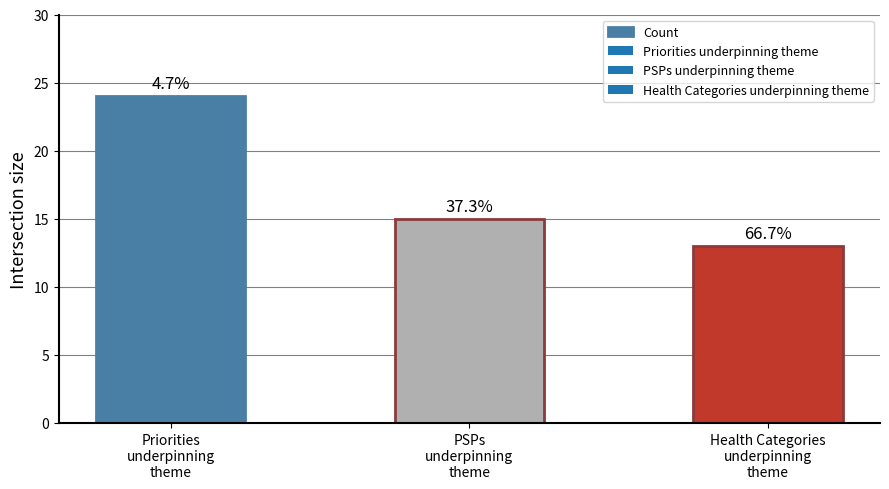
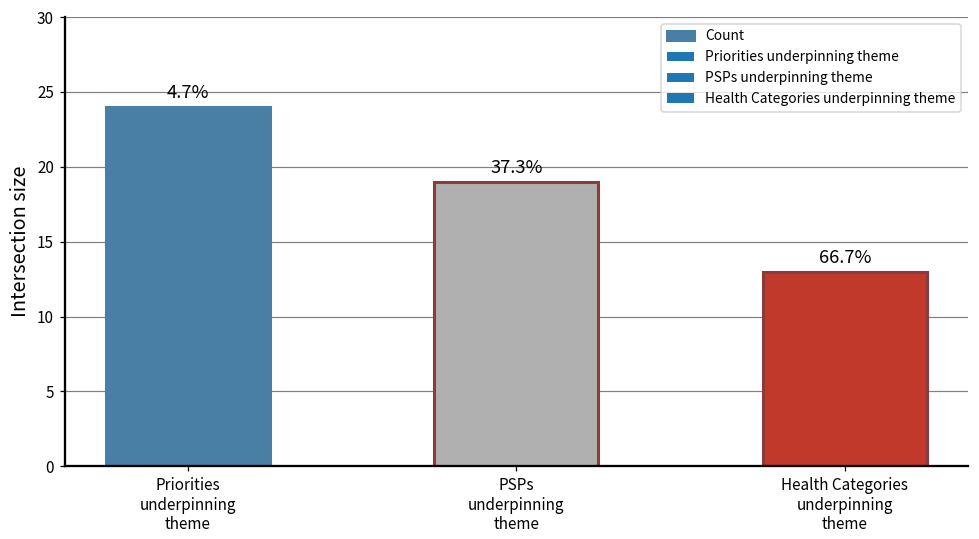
PSPs underpinning theme: 15 -> 19
